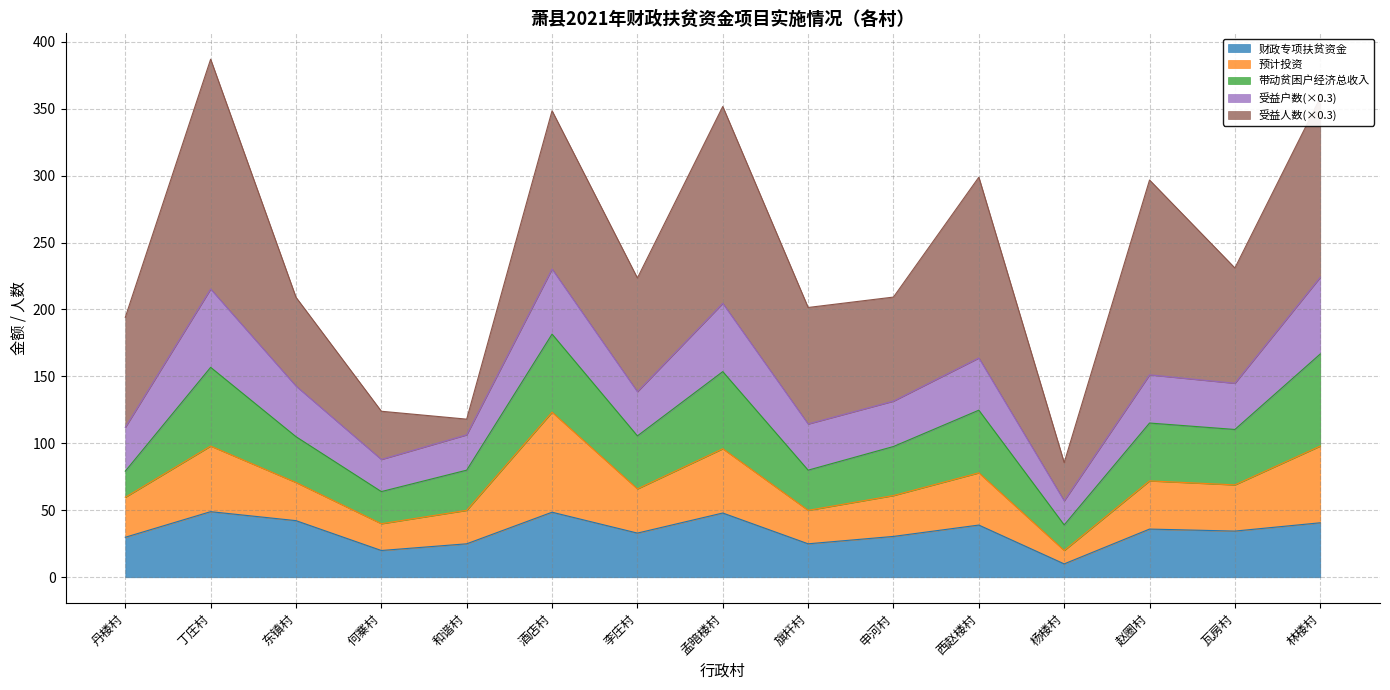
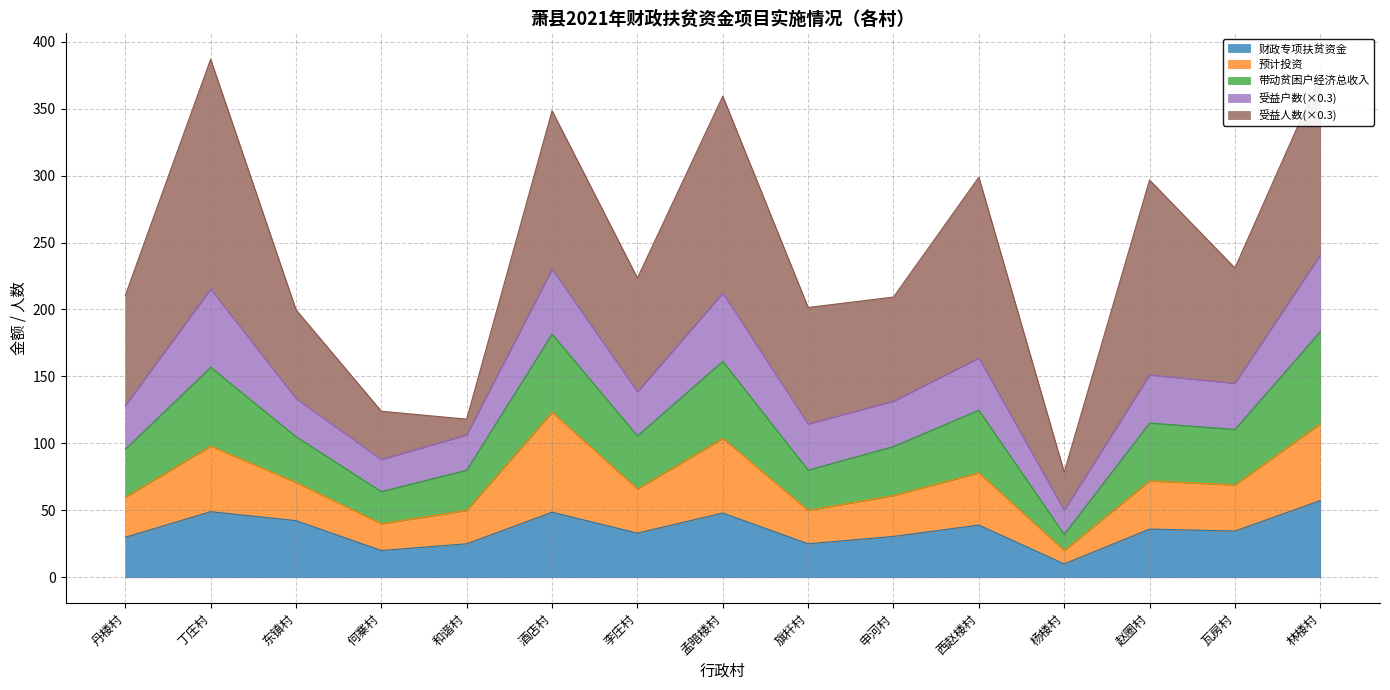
带动贫困户经济总收入, 丹楼村: 19 -> 36
受益户数(×0.3), 东镇村: 38 -> 29
预计投资, 孟暗楼村: 48 -> 56
带动贫困户经济总收入, 杨楼村: 19 -> 12
财政专项扶贫资金, 林楼村: 41 -> 57
